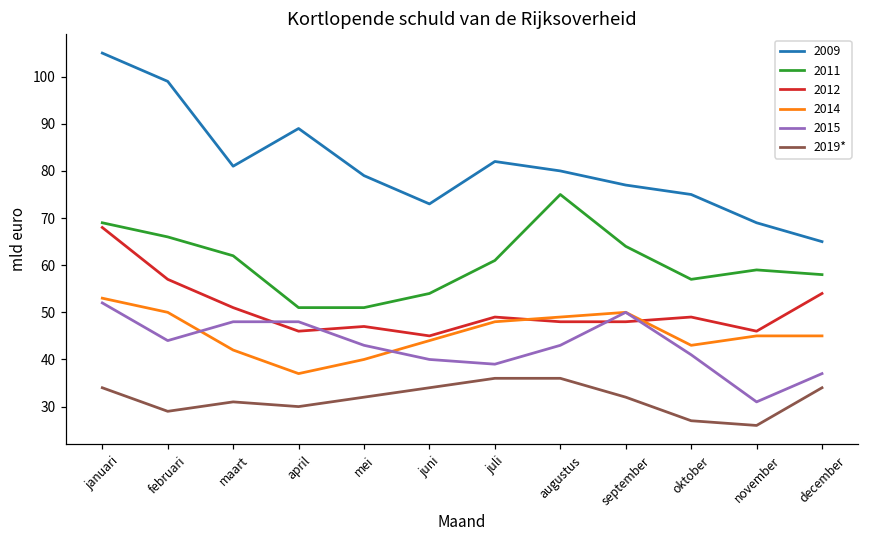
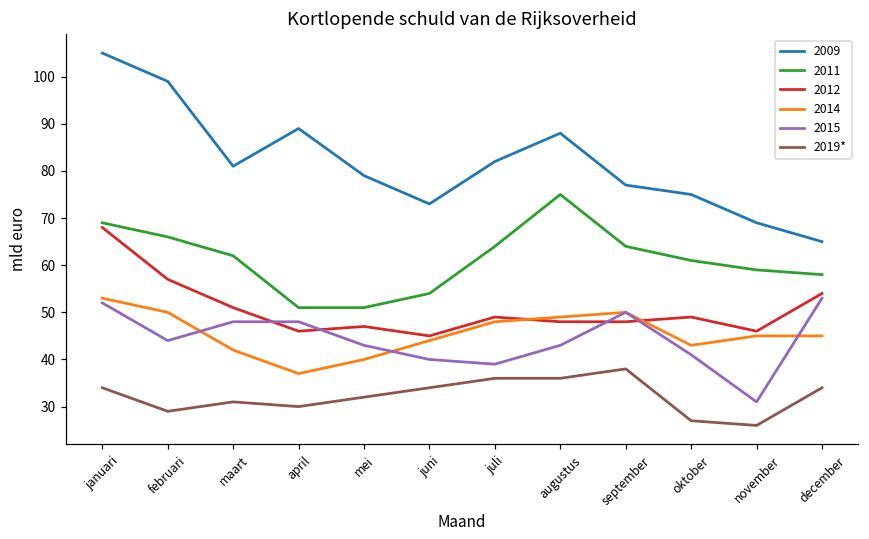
2011, juli: 61 -> 64
2009, augustus: 80 -> 88
2019*, september: 32 -> 38
2011, oktober: 57 -> 61
2015, december: 37 -> 53
